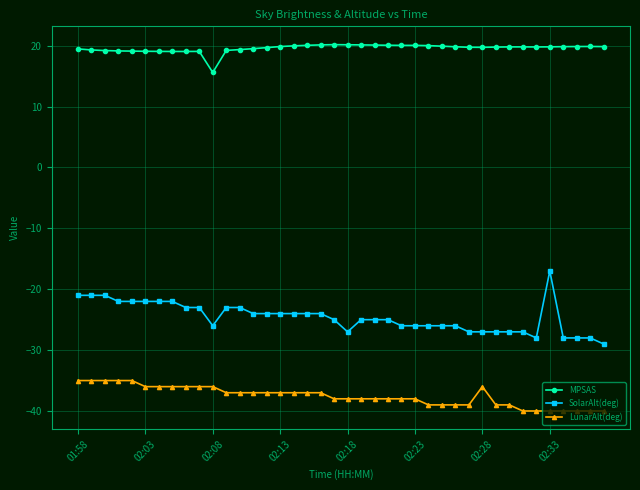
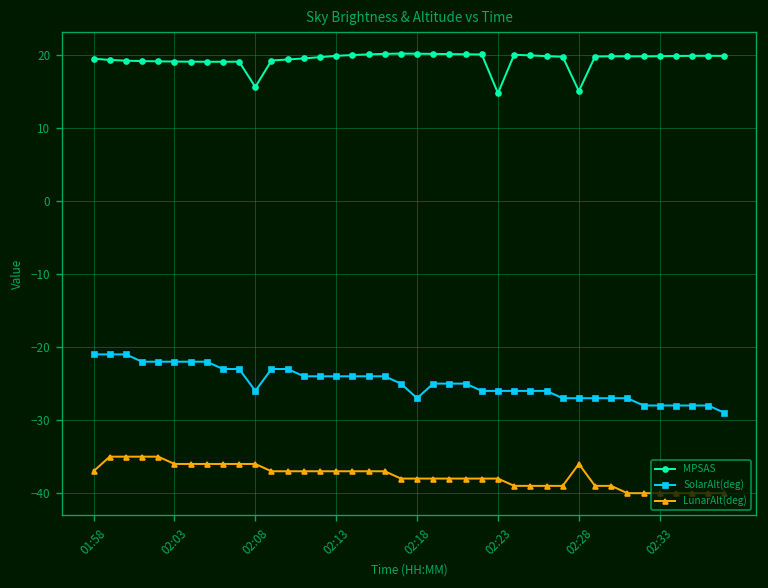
LunarAlt(deg), 01:58: -35 -> -37
MPSAS, 02:23: 20 -> 15
MPSAS, 02:28: 20 -> 15
SolarAlt(deg), 02:33: -17 -> -28
